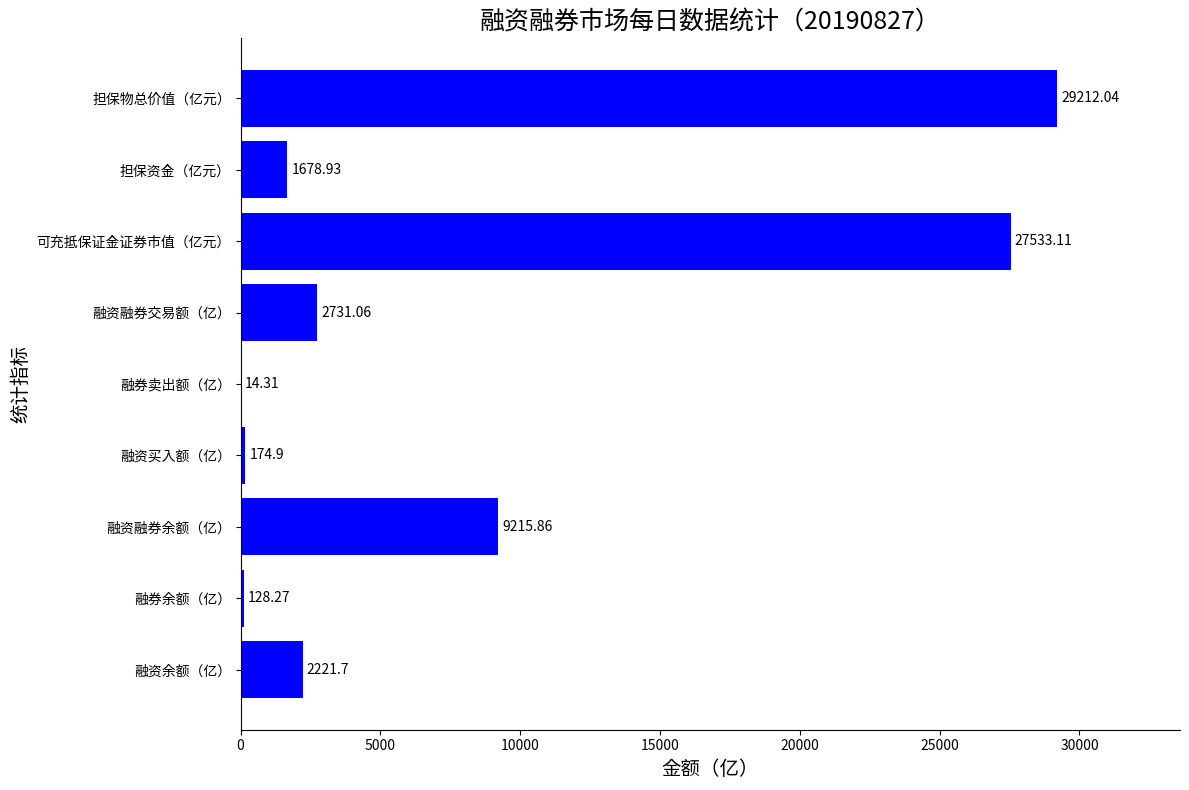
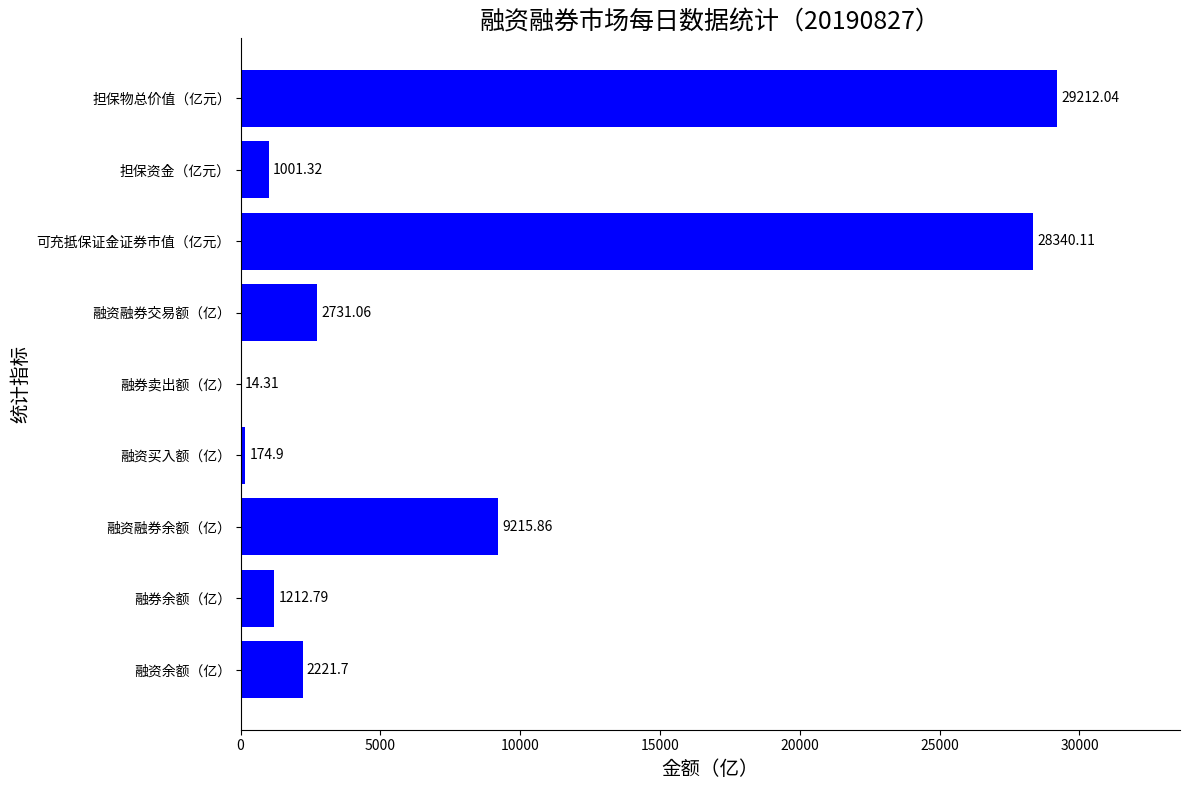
担保资金（亿元）: 1678.93 -> 1001.32
可充抵保证金证券市值（亿元）: 27533.11 -> 28340.11
融券余额（亿）: 128.27 -> 1212.79
